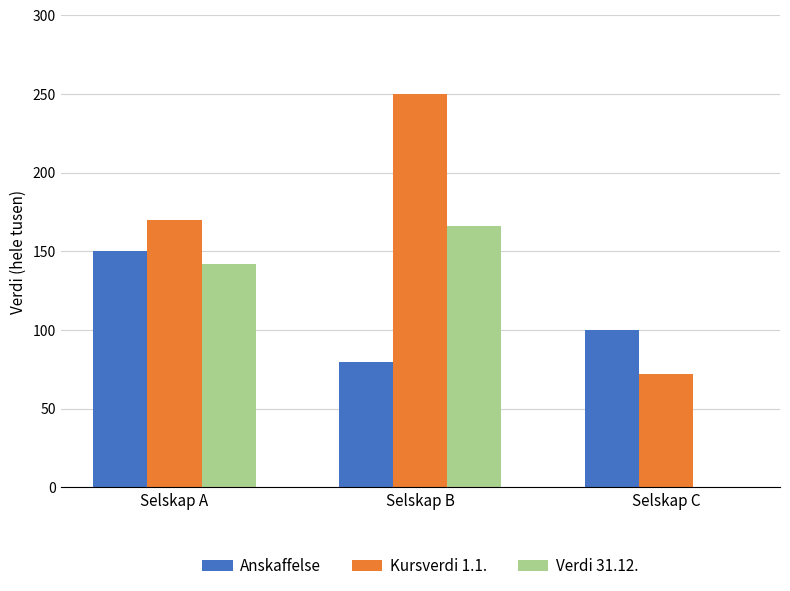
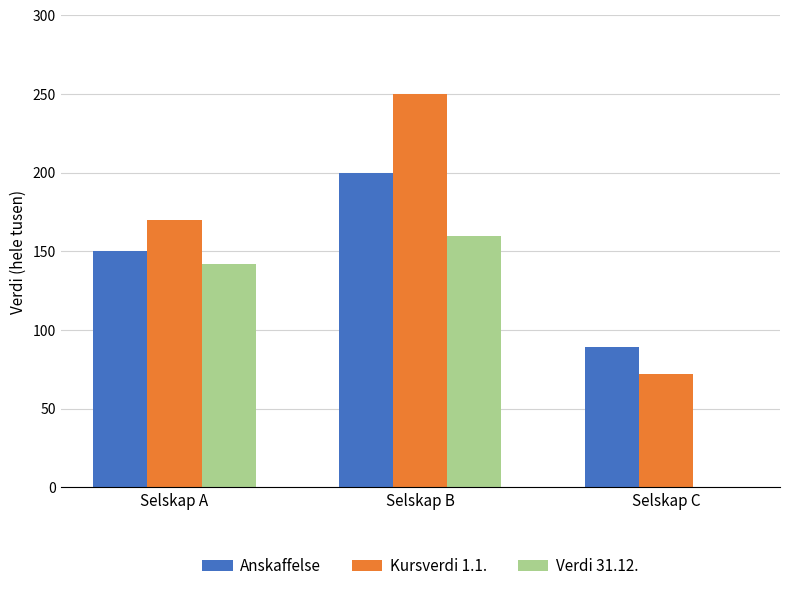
Anskaffelse, Selskap B: 80 -> 200
Verdi 31.12., Selskap B: 166 -> 160
Anskaffelse, Selskap C: 100 -> 89
